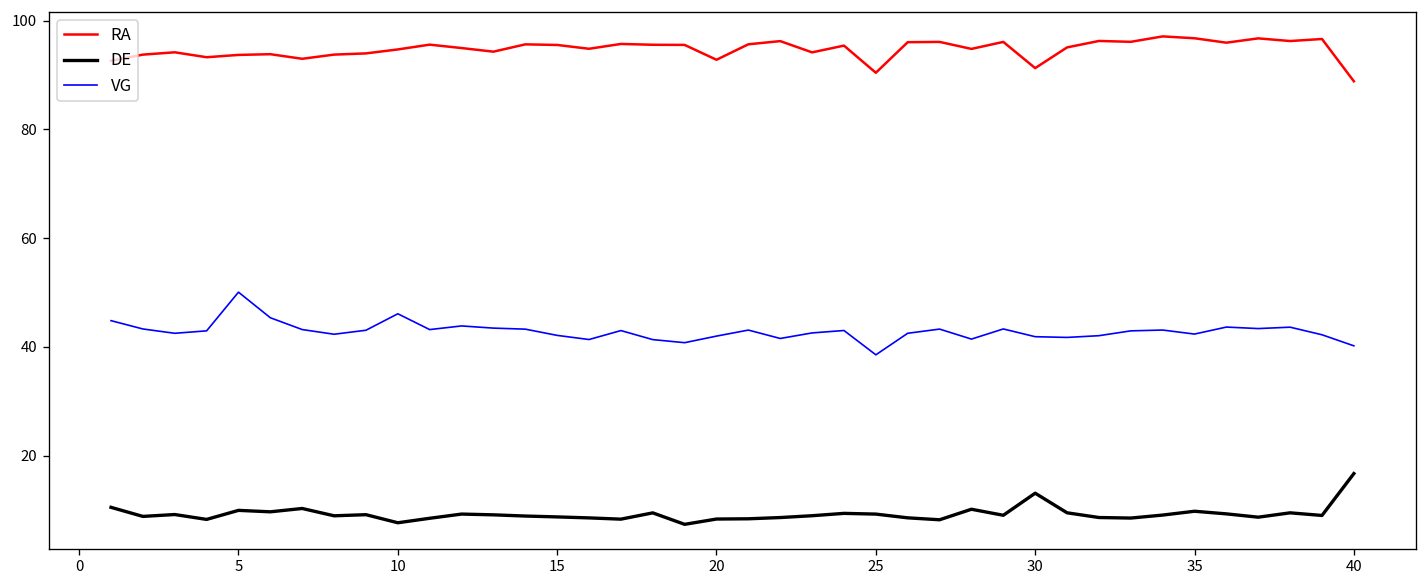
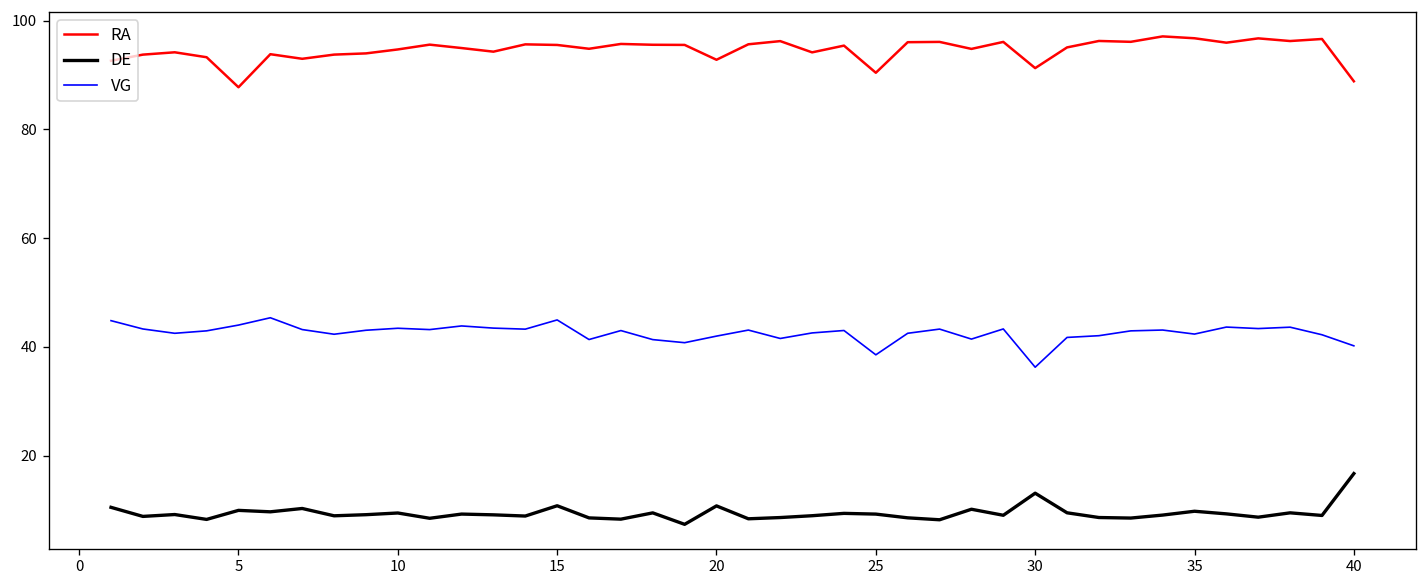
RA, 5: 94 -> 88
VG, 5: 50 -> 44
DE, 10: 8 -> 9
VG, 10: 46 -> 43
DE, 15: 9 -> 11
VG, 15: 42 -> 45
DE, 20: 8 -> 11
VG, 30: 42 -> 36
